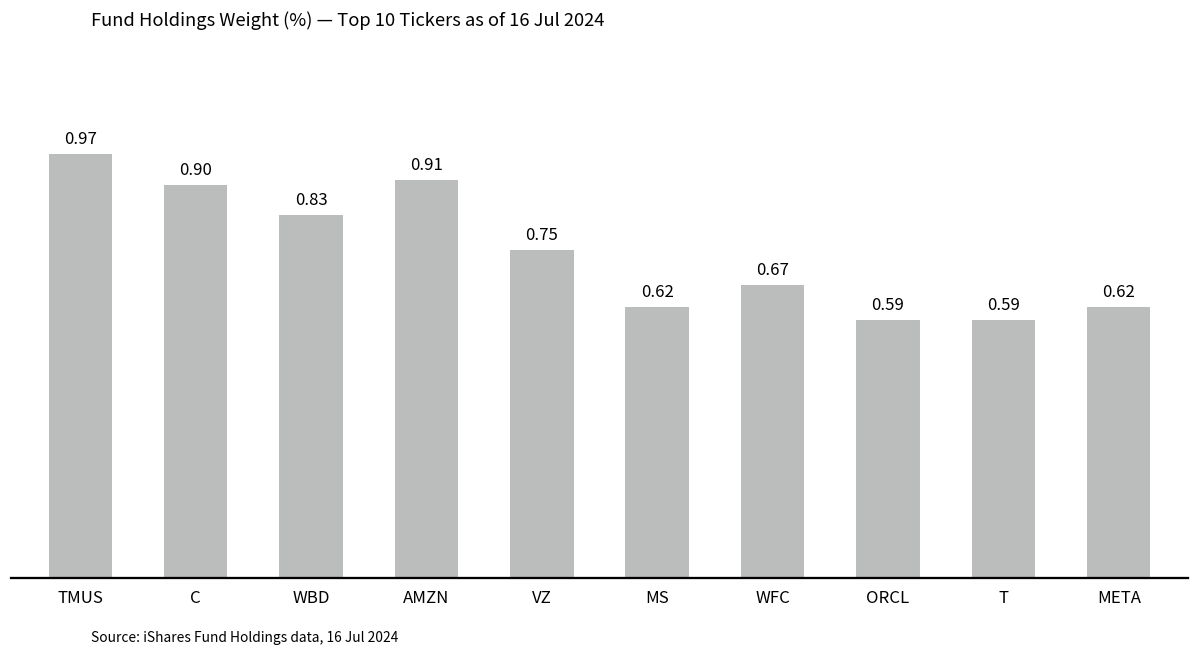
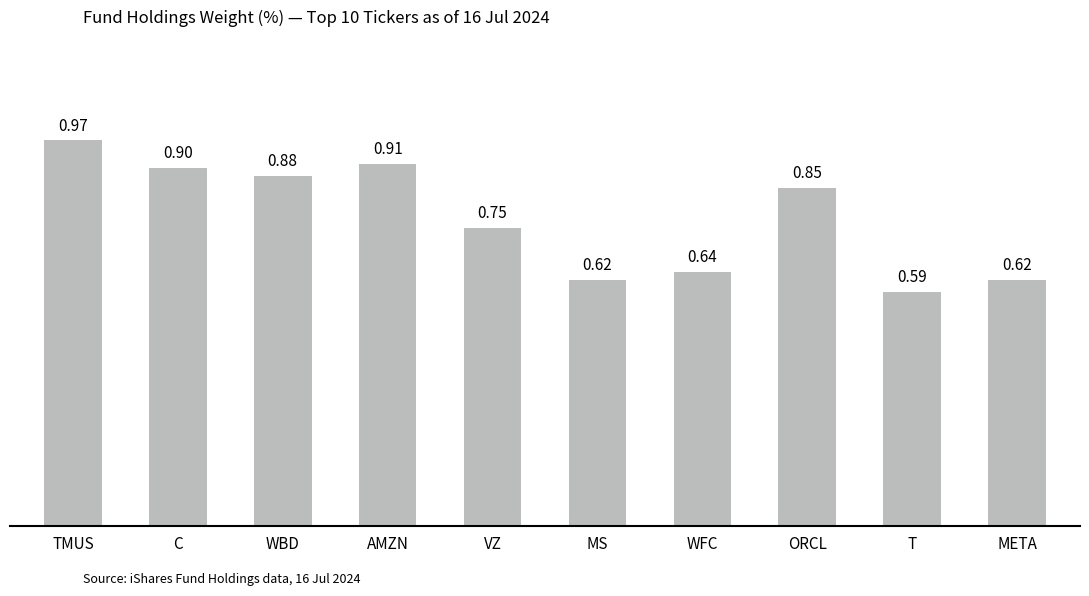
WBD: 0.83 -> 0.88
WFC: 0.67 -> 0.64
ORCL: 0.59 -> 0.85
